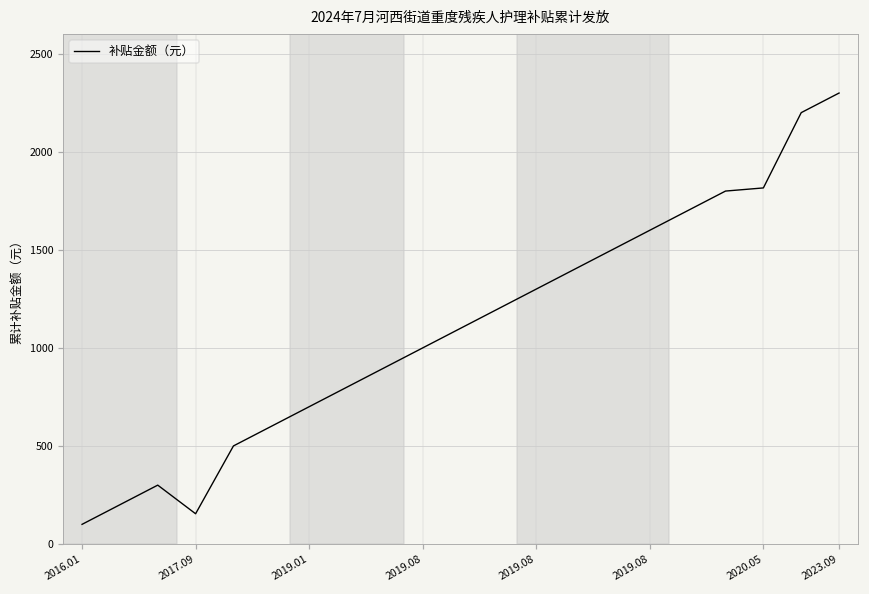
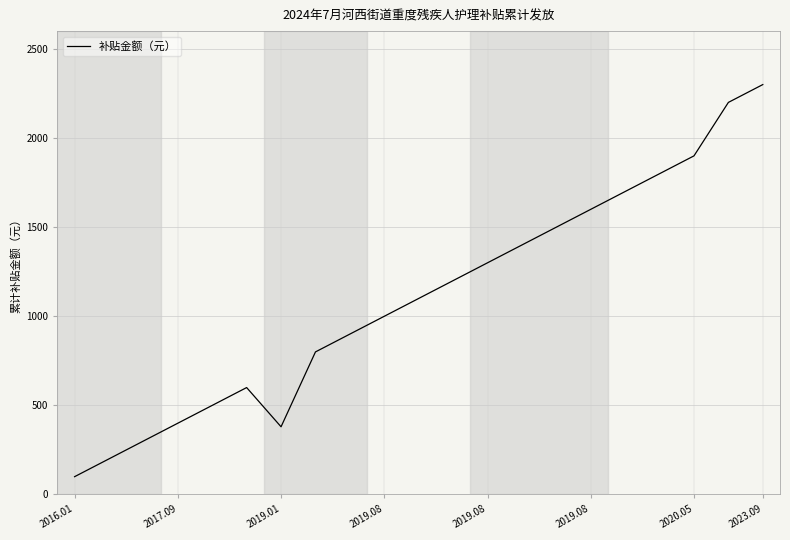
2017.09: 150 -> 400
2019.01: 700 -> 380
2020.05: 1820 -> 1900
